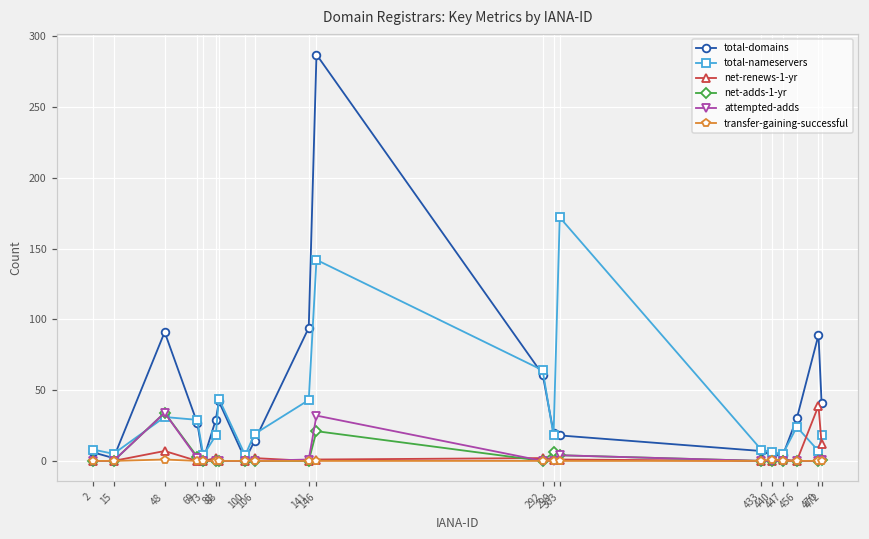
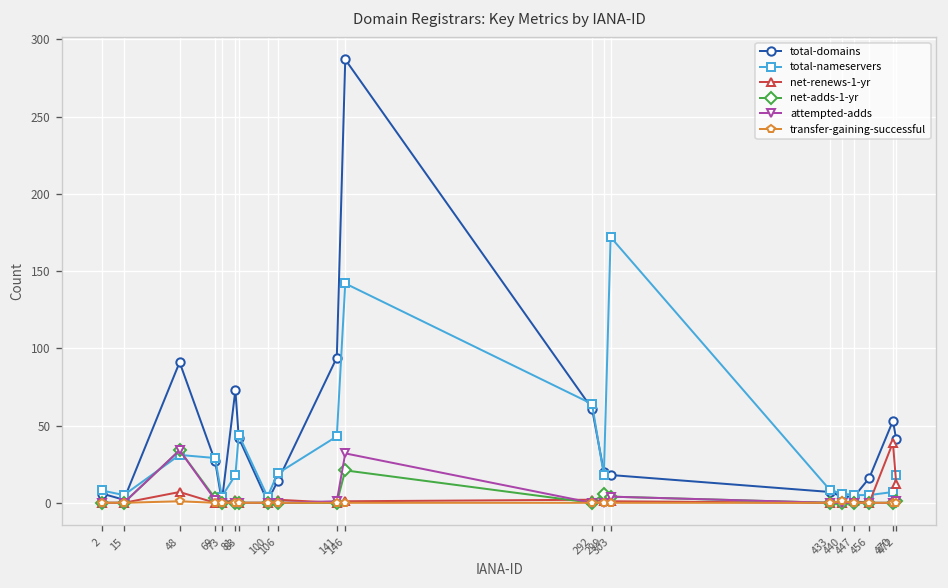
total-domains, 81: 29 -> 73
total-domains, 456: 30 -> 16
total-nameservers, 456: 24 -> 5
total-domains, 470: 89 -> 53
